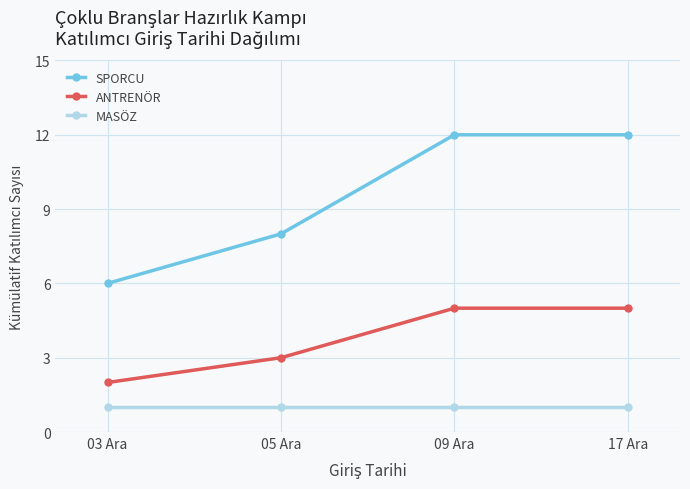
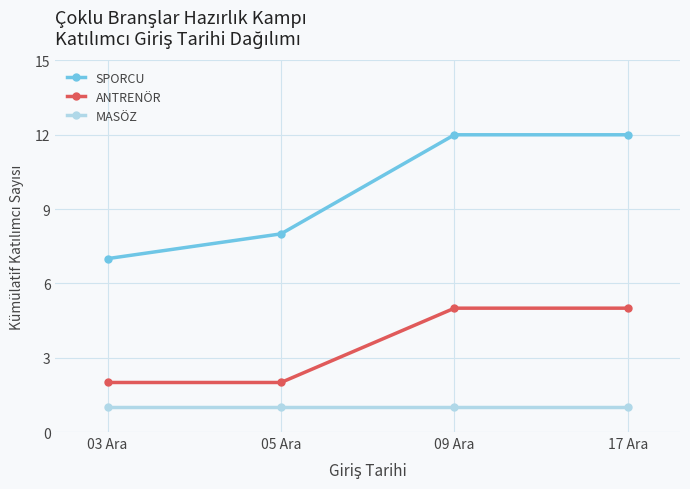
SPORCU, 03 Ara: 6 -> 7
ANTRENÖR, 05 Ara: 3 -> 2
